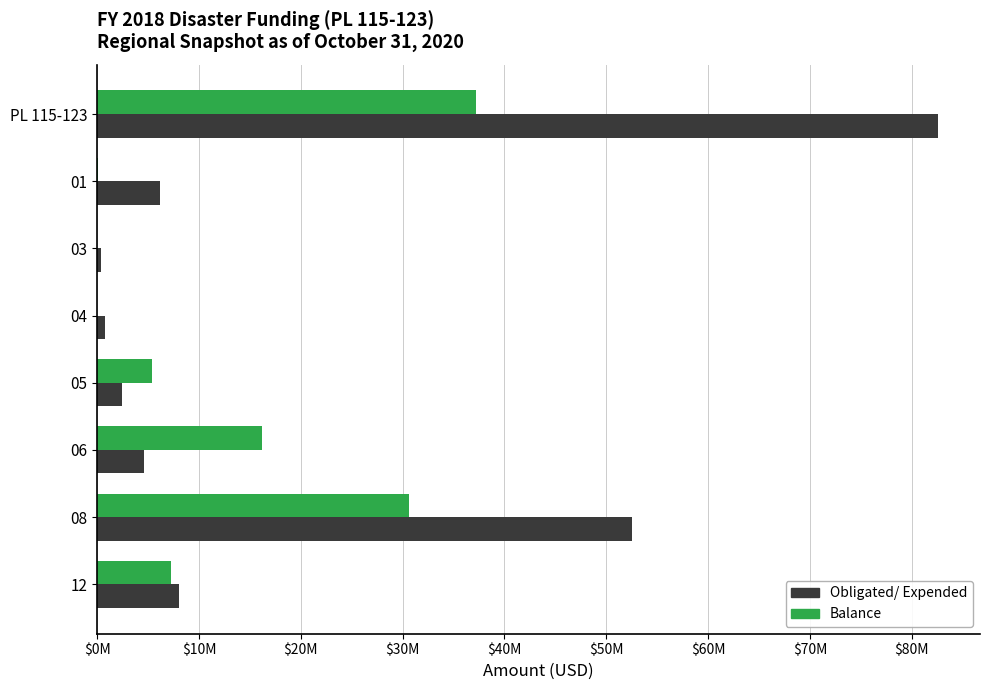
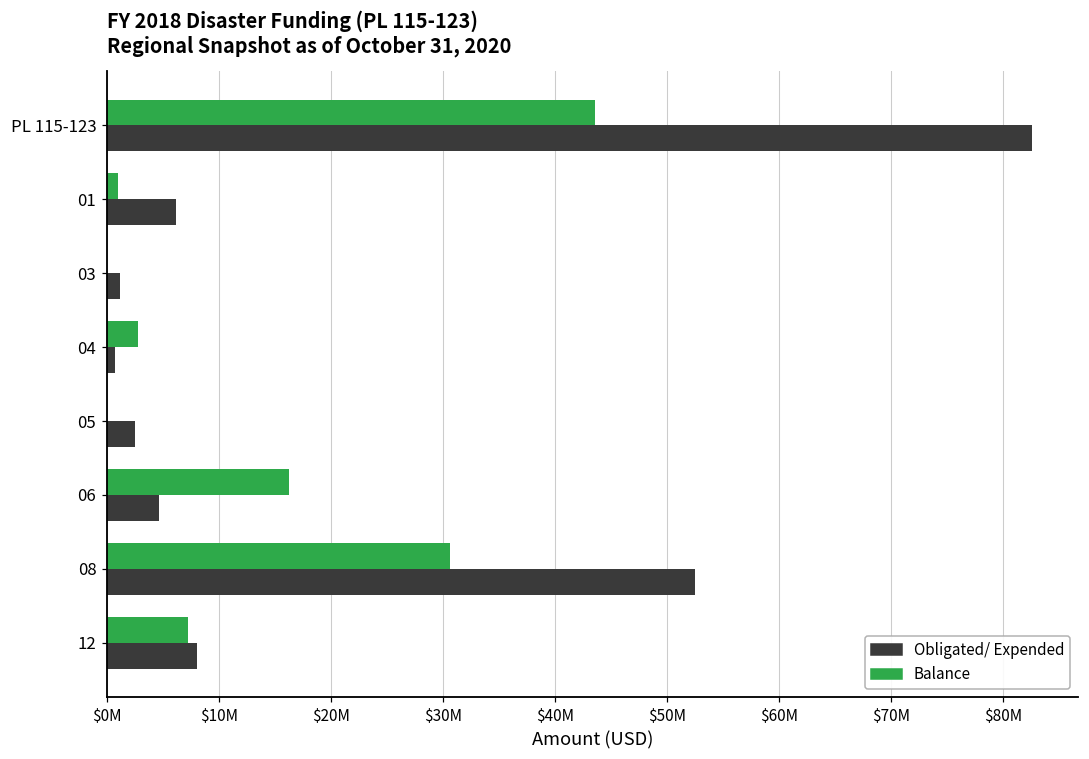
Balance, PL 115-123: $37200000 -> $43600000
Balance, 01: $0 -> $1000000
Obligated/ Expended, 03: $400000 -> $1200000
Balance, 04: $0 -> $2800000
Balance, 05: $5400000 -> $0
